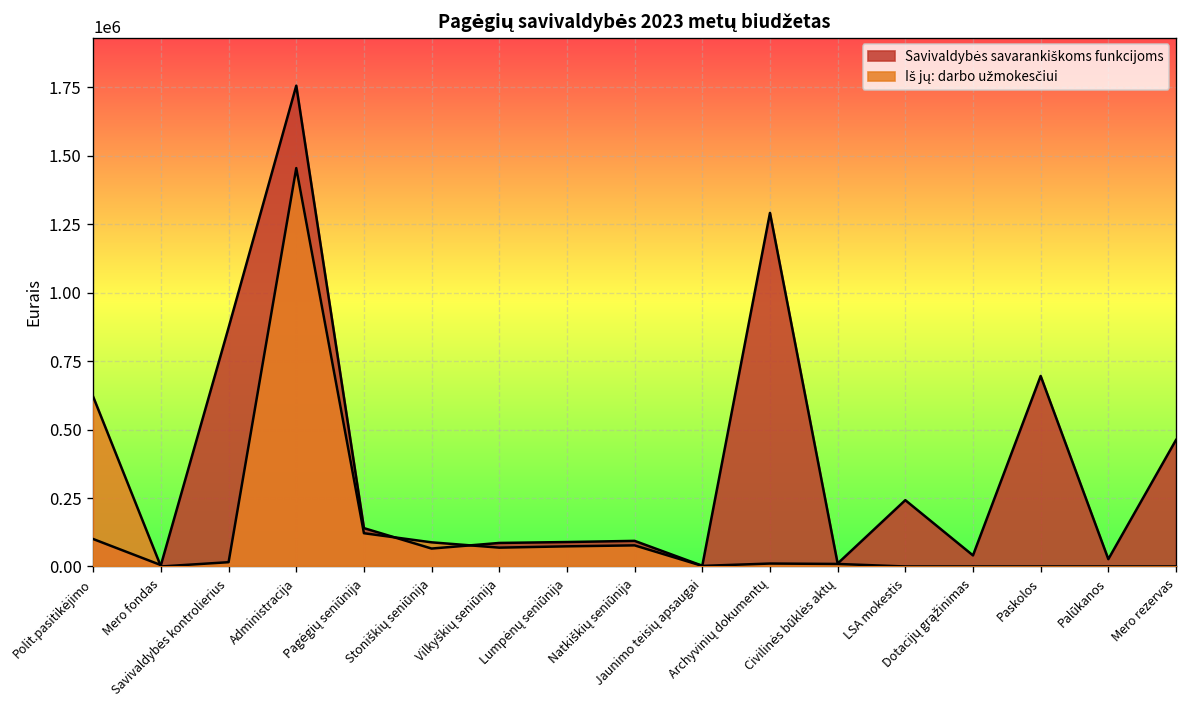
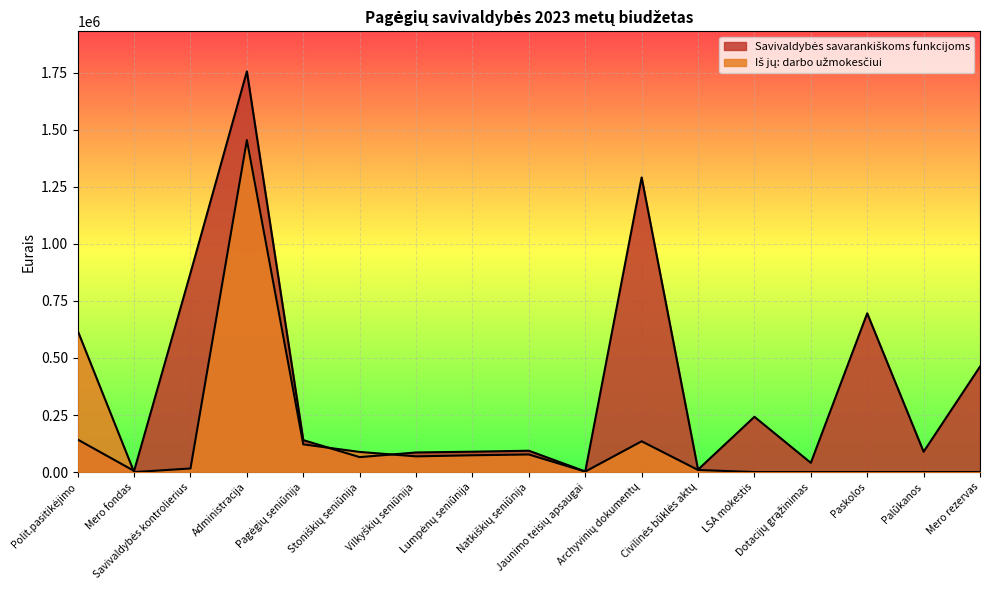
Savivaldybės savarankiškoms funkcijoms, Polit.pasitikėjimo: 100000 -> 140000
Iš jų: darbo užmokesčiui, Archyvinių dokumentų: 10000 -> 130000
Savivaldybės savarankiškoms funkcijoms, Palūkanos: 30000 -> 90000
